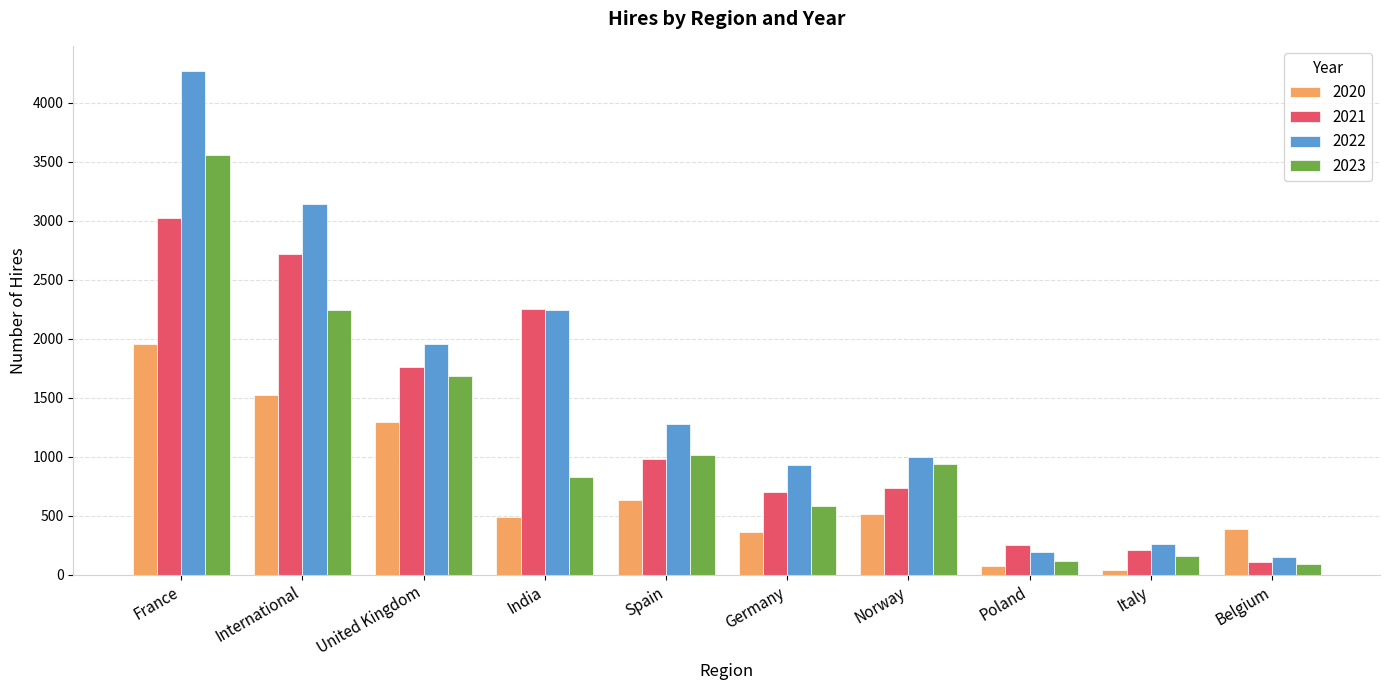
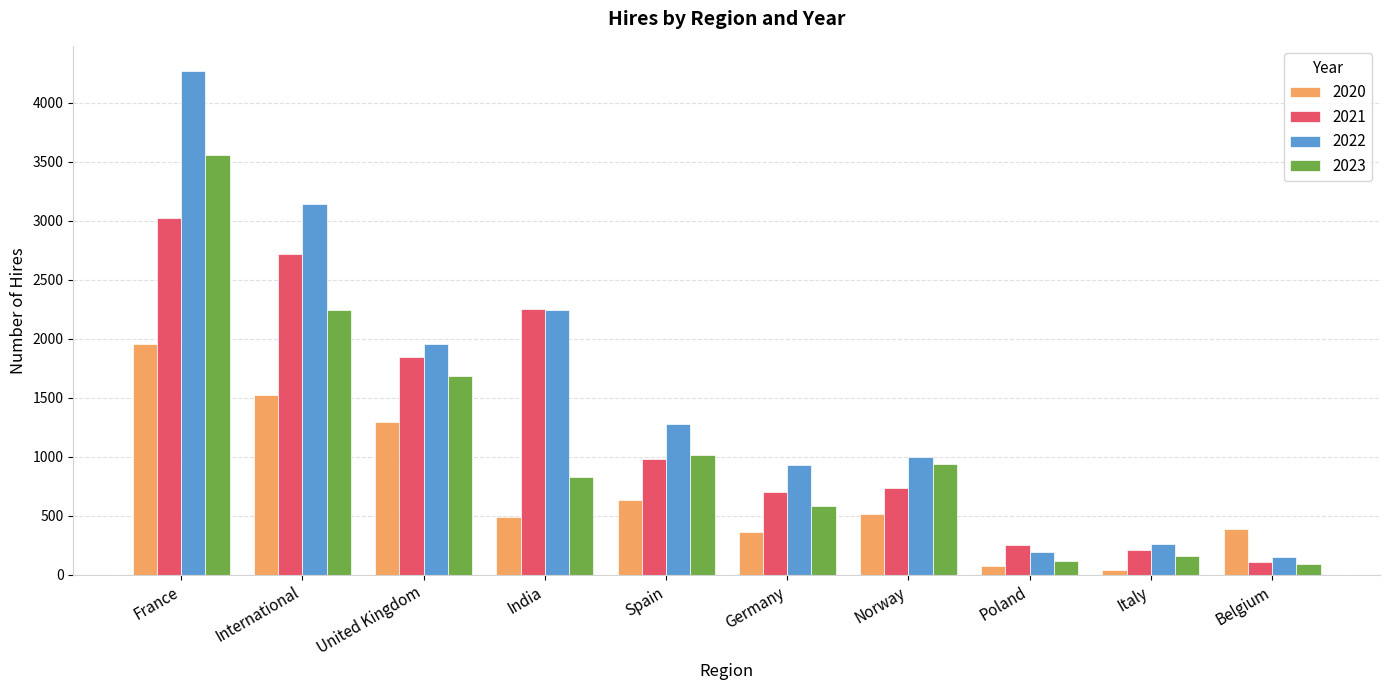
2021, United Kingdom: 1760 -> 1850
